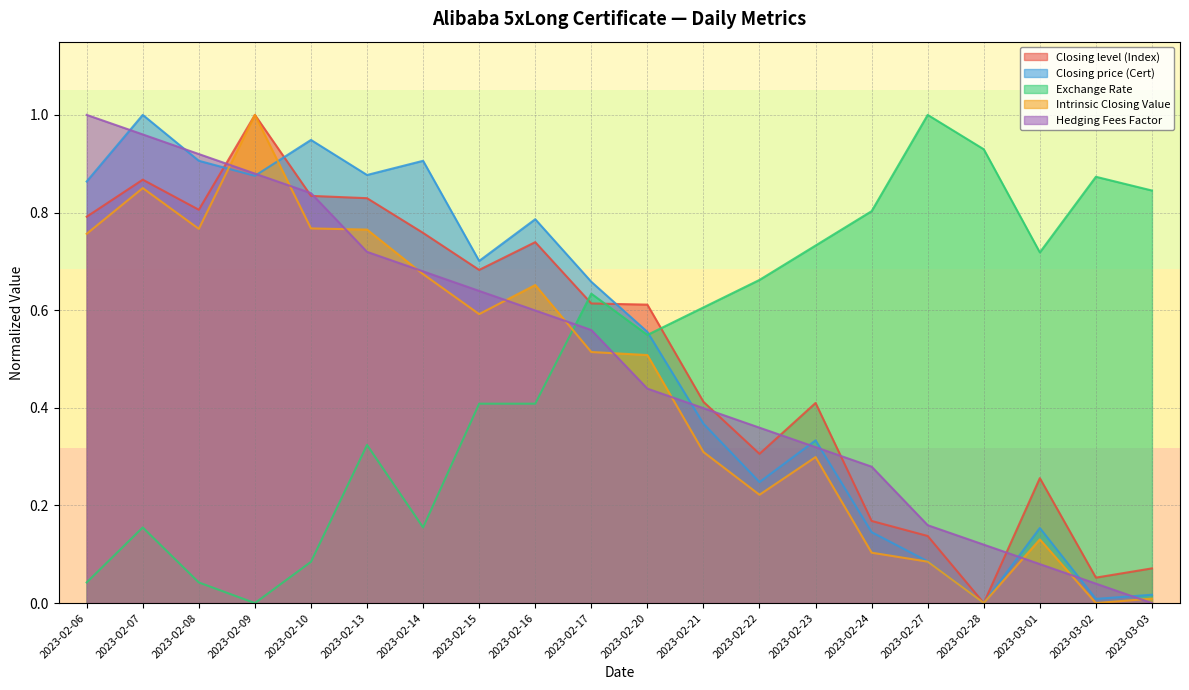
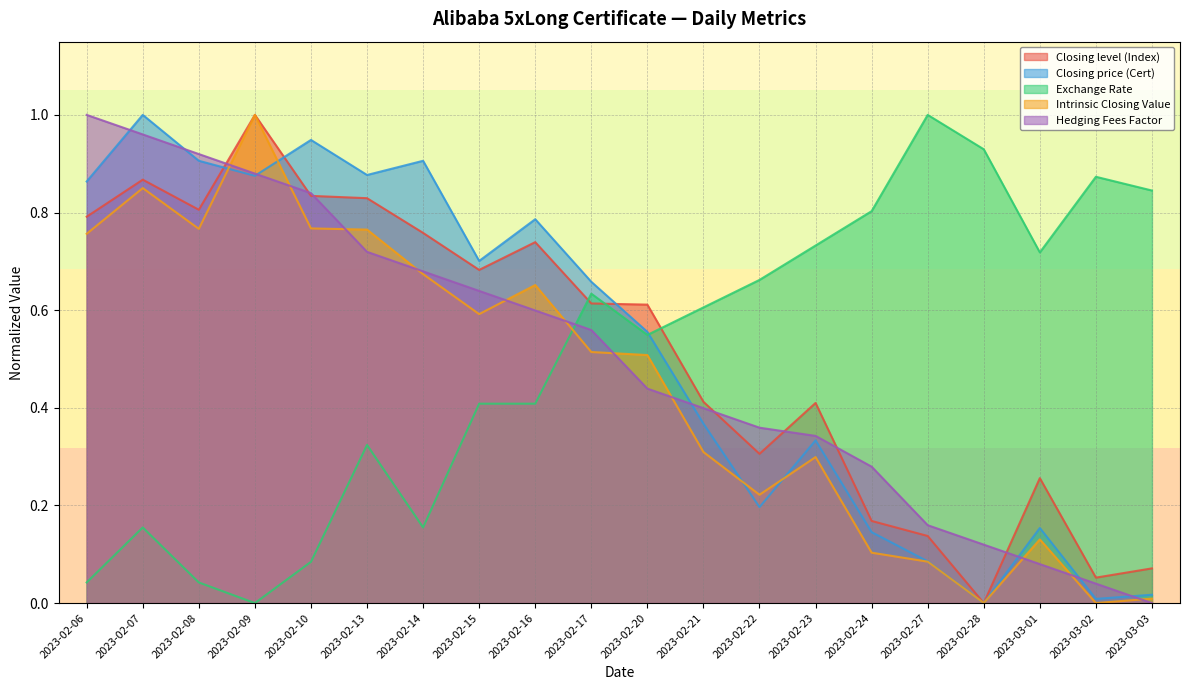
Closing price (Cert), 2023-02-22: 0.25 -> 0.20
Hedging Fees Factor, 2023-02-23: 0.32 -> 0.34
